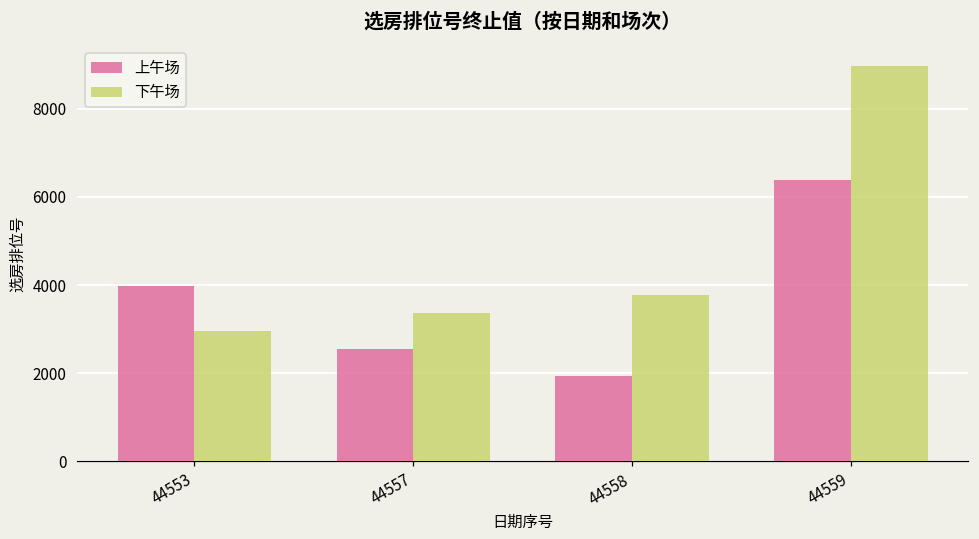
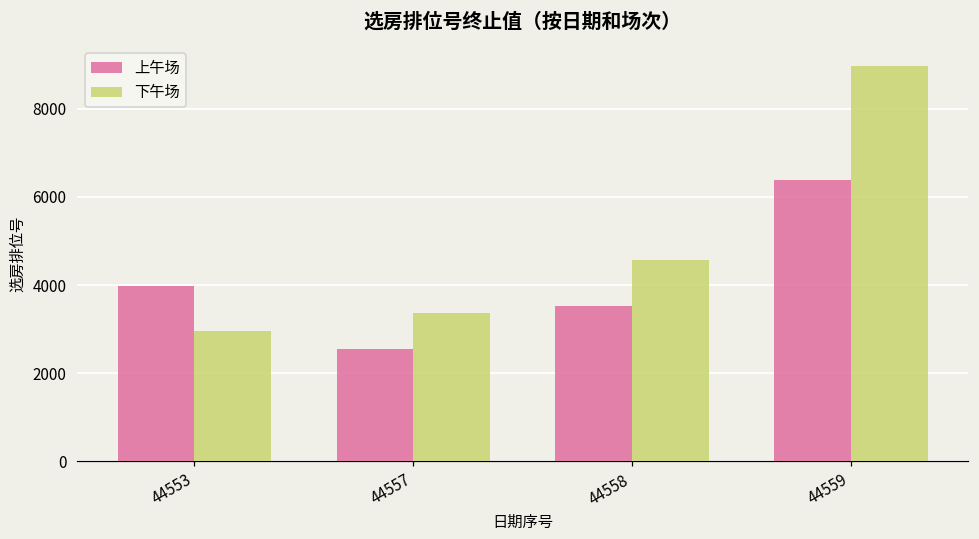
上午场, 44558: 1900 -> 3500
下午场, 44558: 3800 -> 4600
